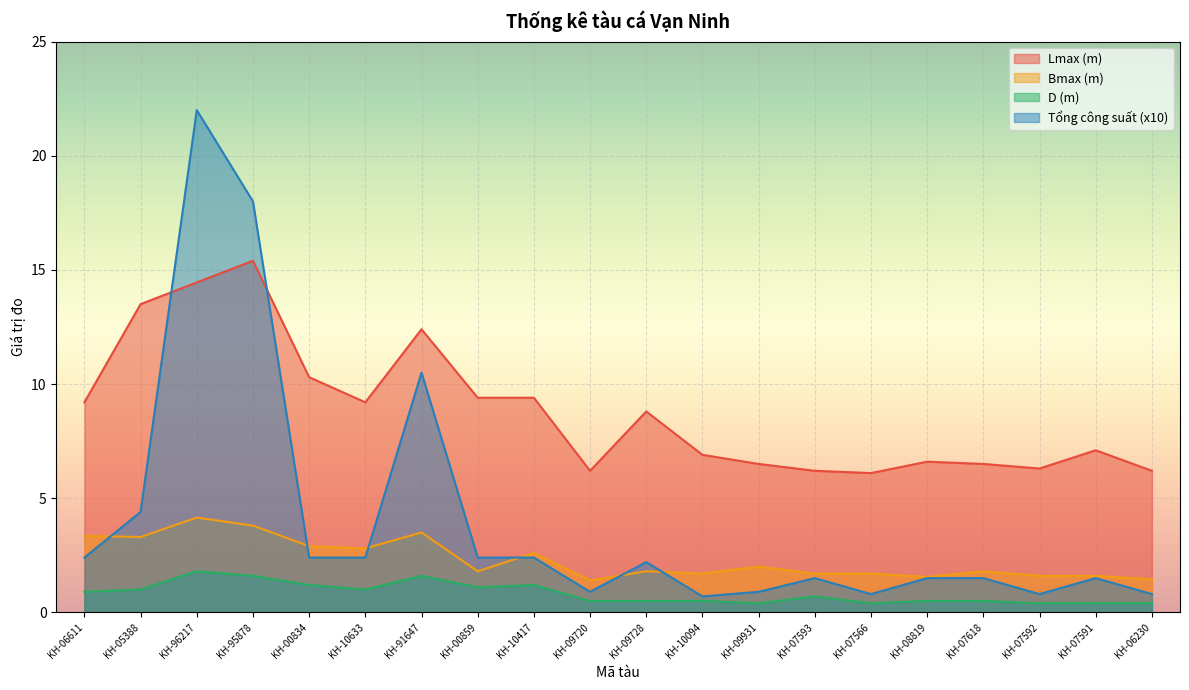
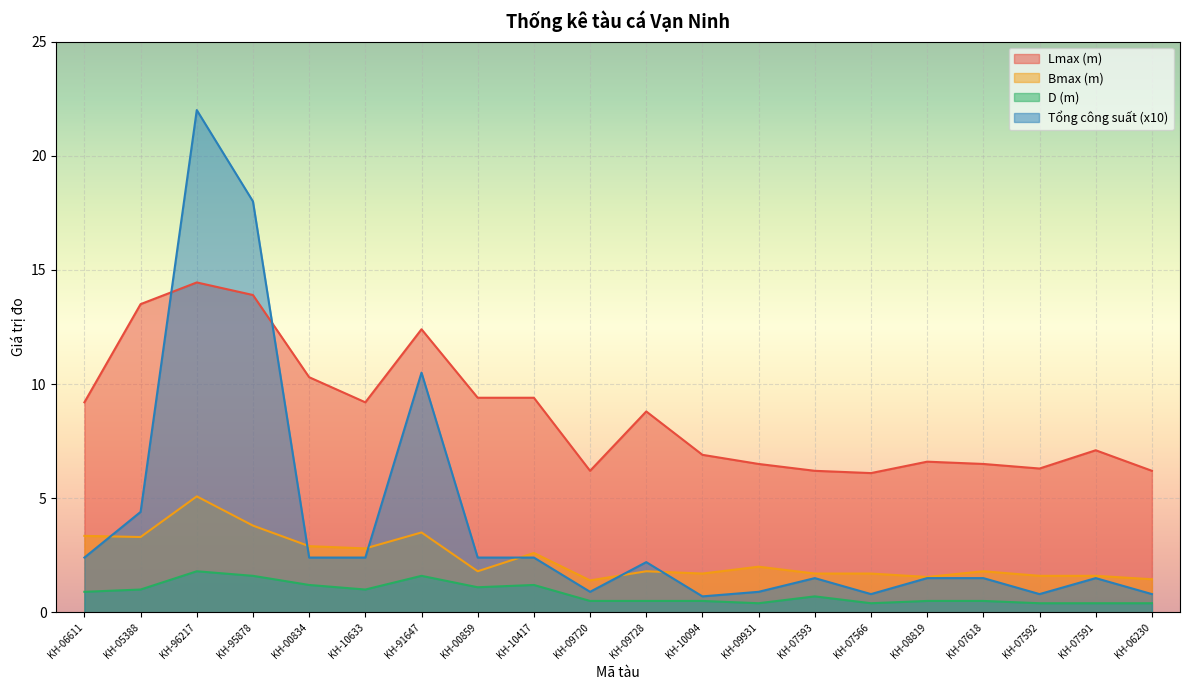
Bmax (m), KH-96217: 4.2 -> 5.1
Lmax (m), KH-95878: 15.4 -> 13.9
